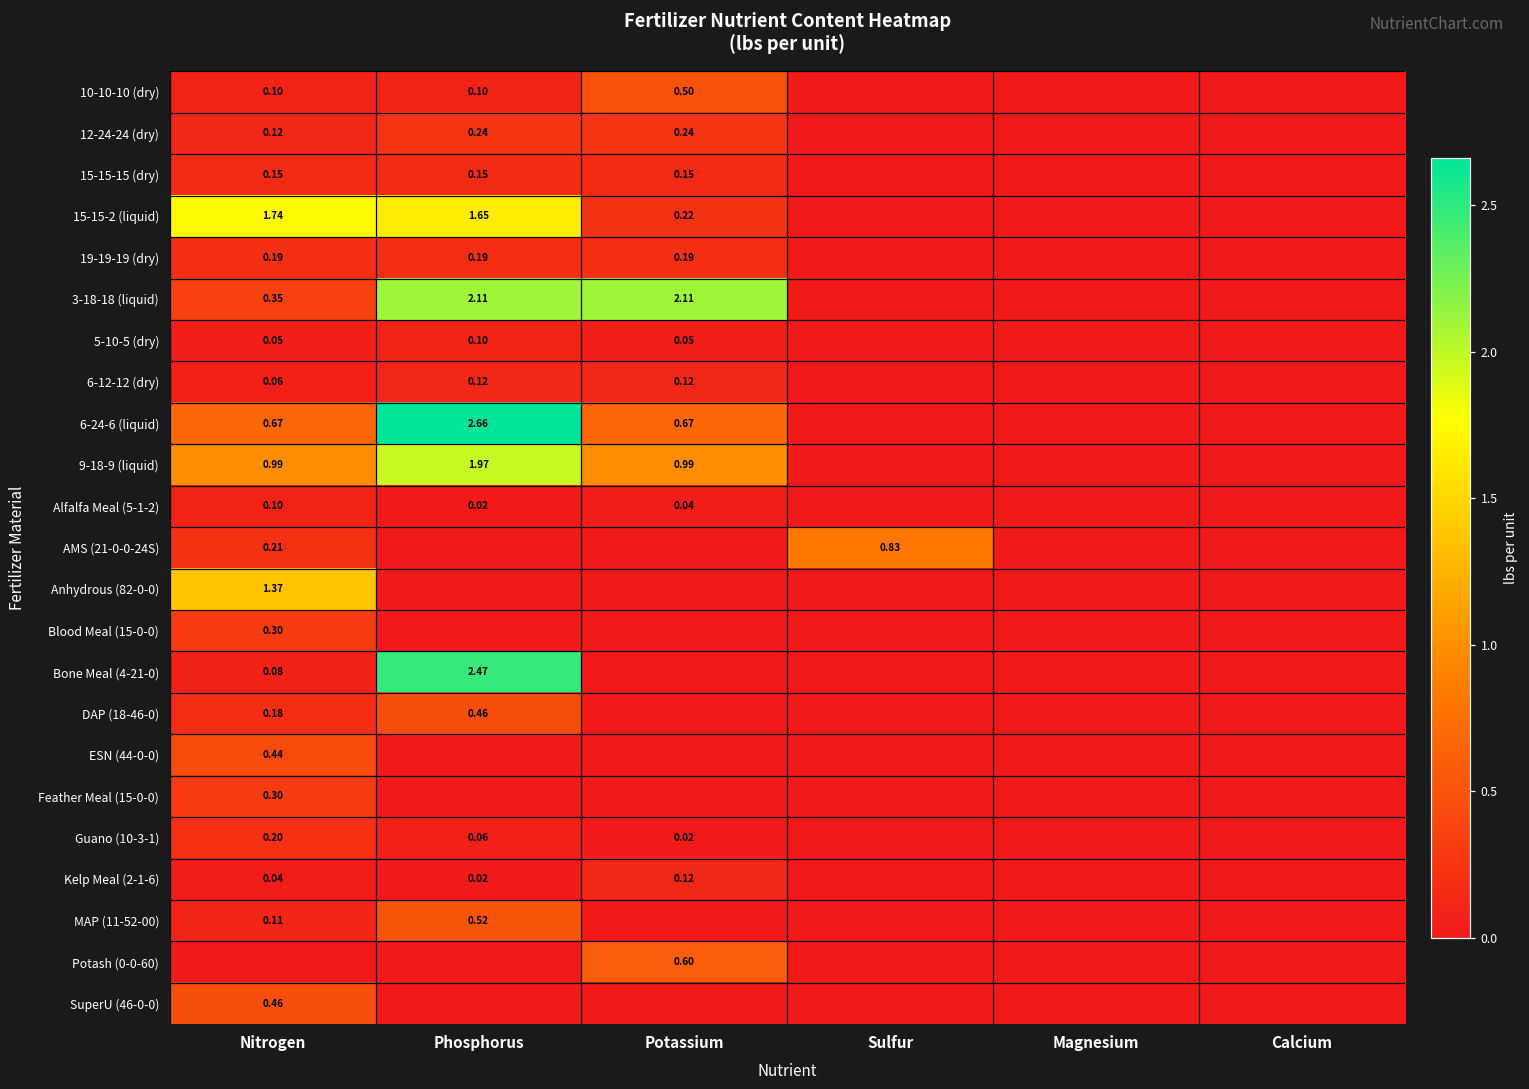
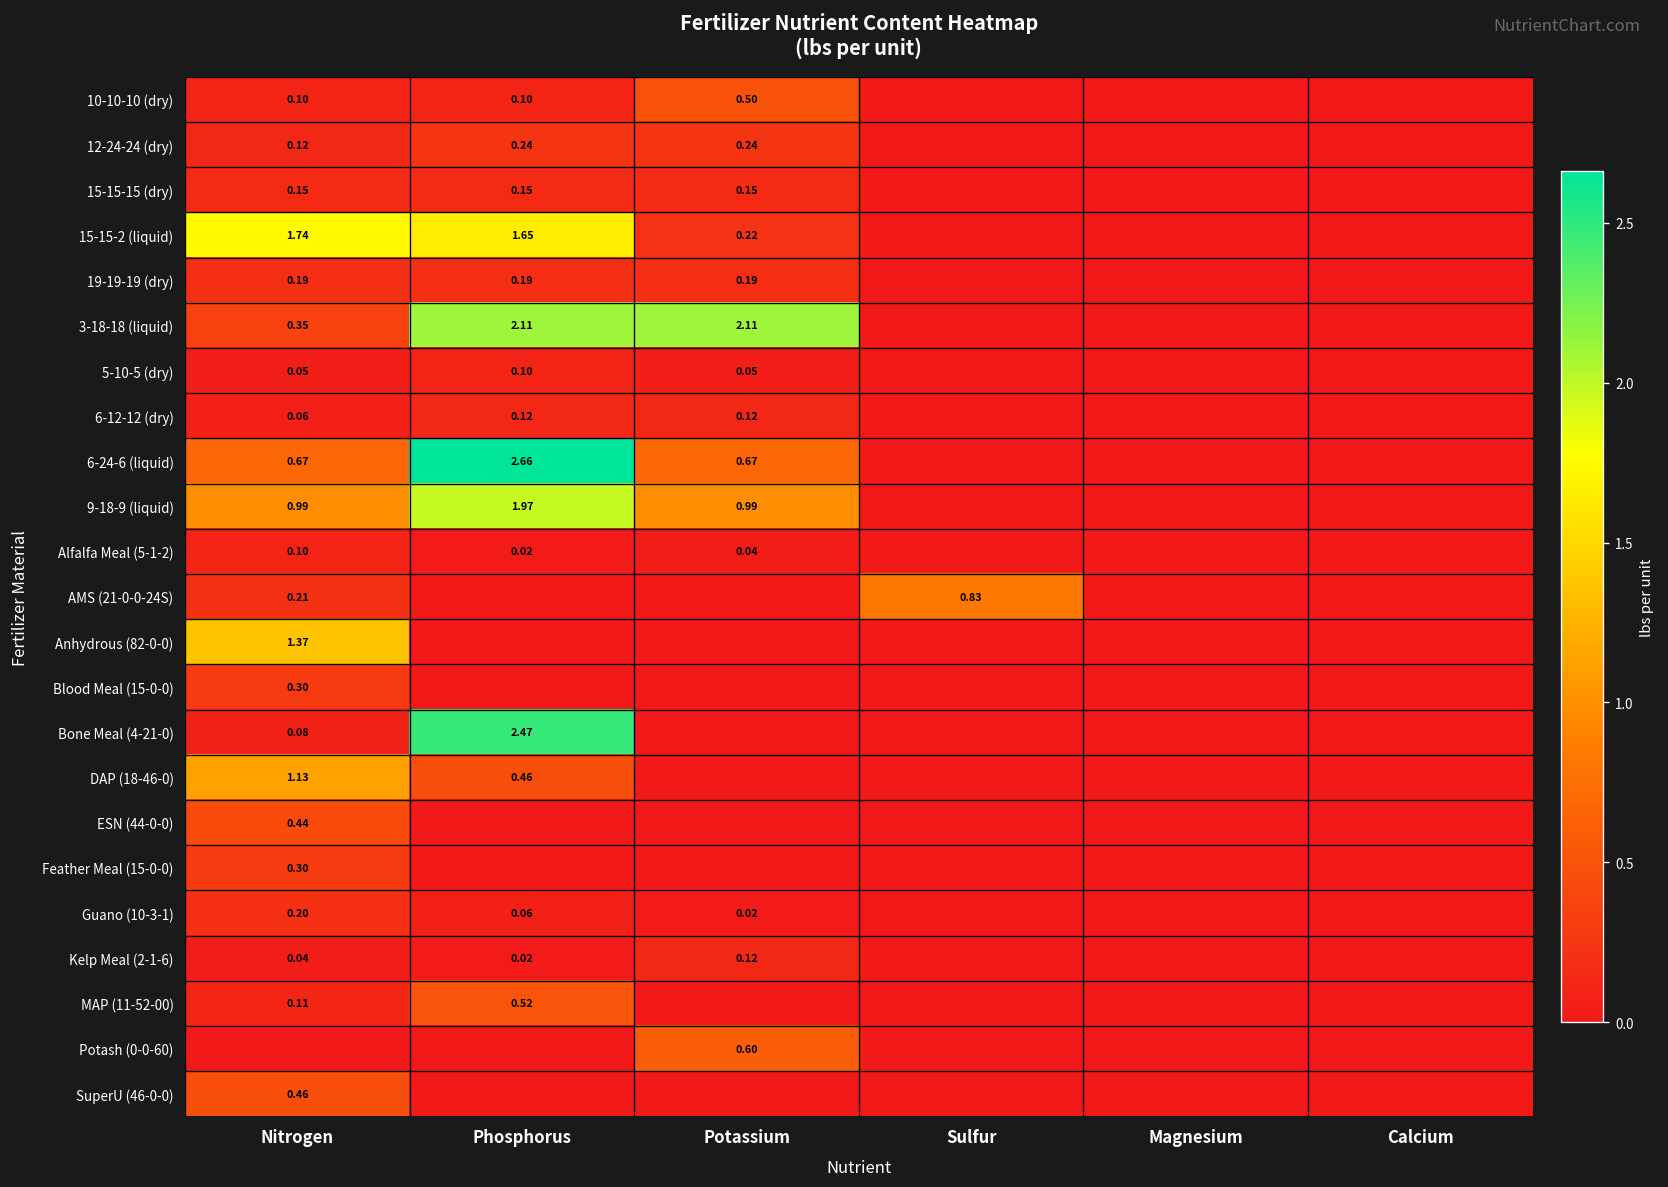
DAP (18-46-0), Nitrogen: 0.18 -> 1.13
